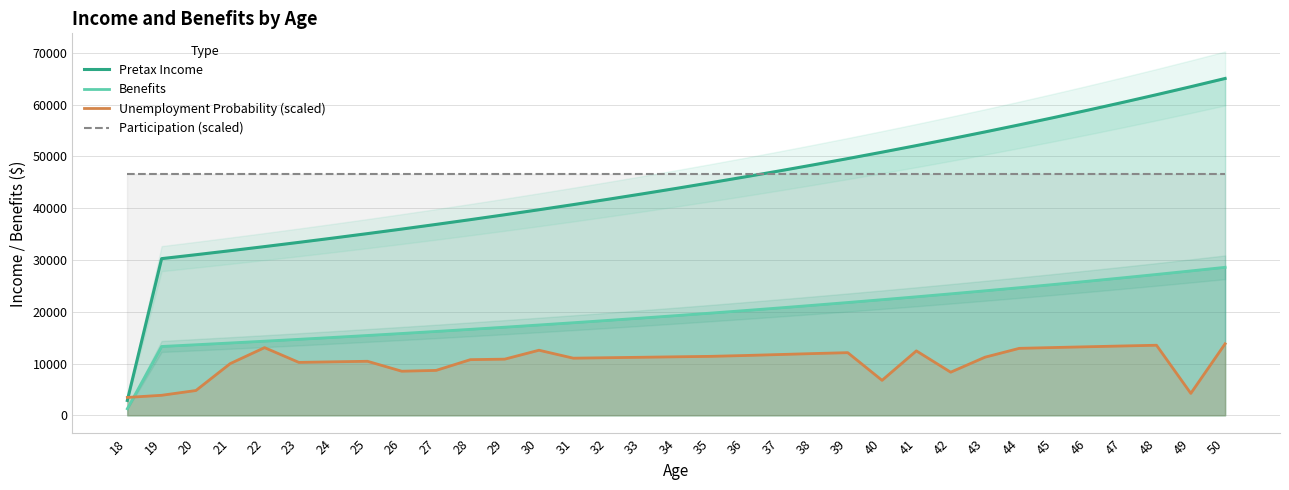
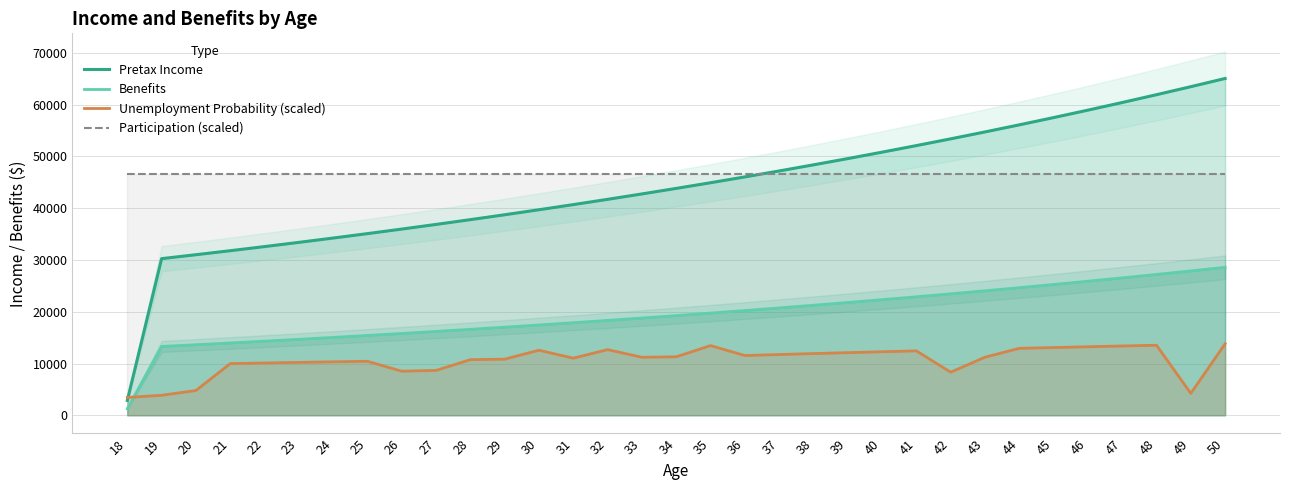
Unemployment Probability (scaled), 22: 13000 -> 10000
Unemployment Probability (scaled), 32: 11000 -> 13000
Unemployment Probability (scaled), 35: 11000 -> 13000
Unemployment Probability (scaled), 40: 7000 -> 12000
